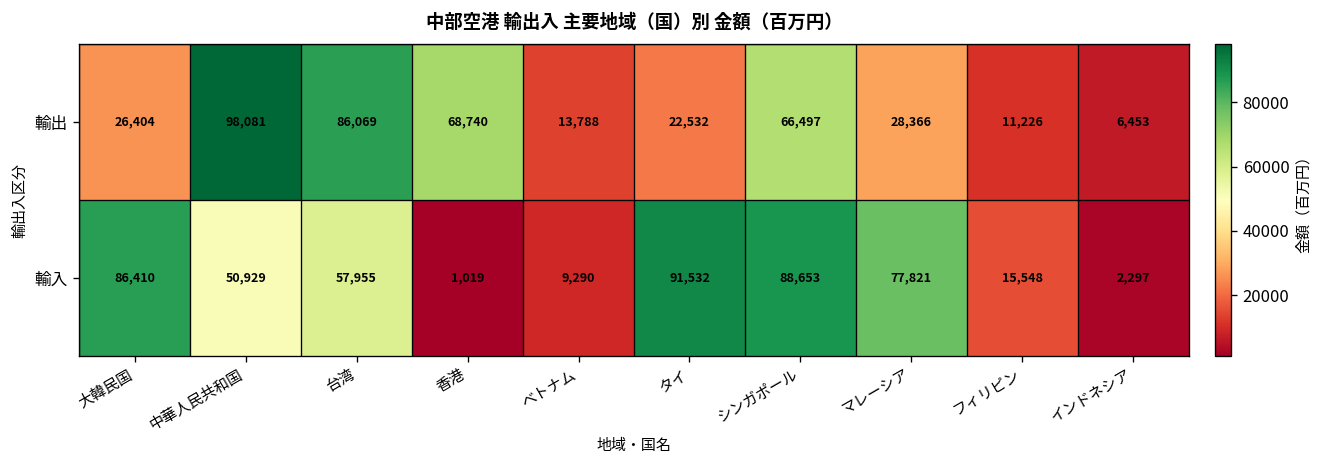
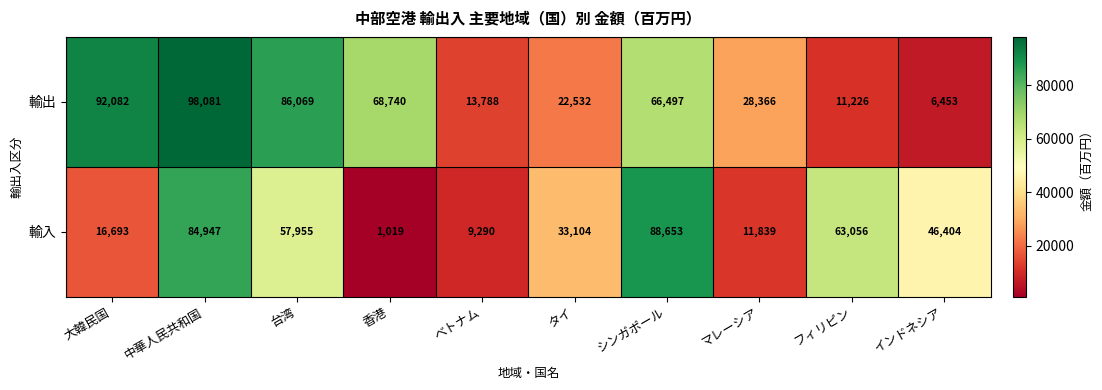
輸出, 大韓民国: 26,404 -> 92,082
輸入, 大韓民国: 86,410 -> 16,693
輸入, 中華人民共和国: 50,929 -> 84,947
輸入, タイ: 91,532 -> 33,104
輸入, マレーシア: 77,821 -> 11,839
輸入, フィリピン: 15,548 -> 63,056
輸入, インドネシア: 2,297 -> 46,404
